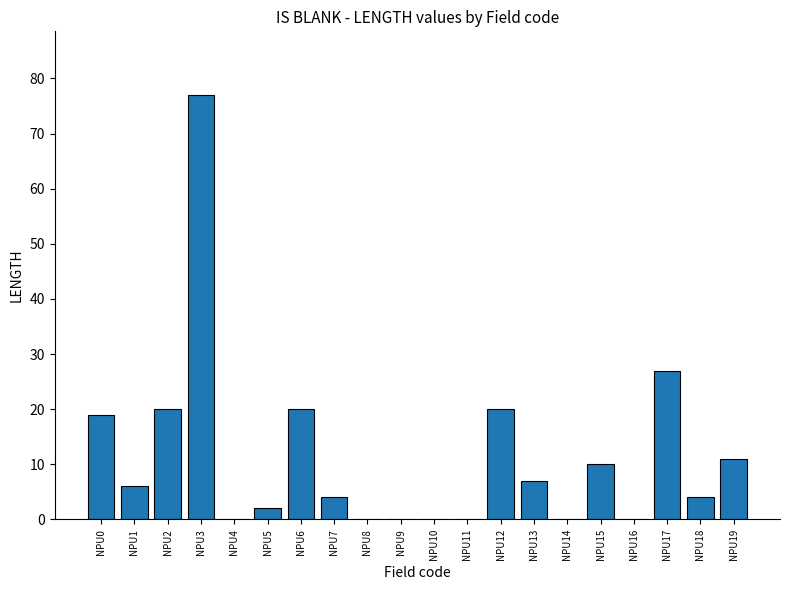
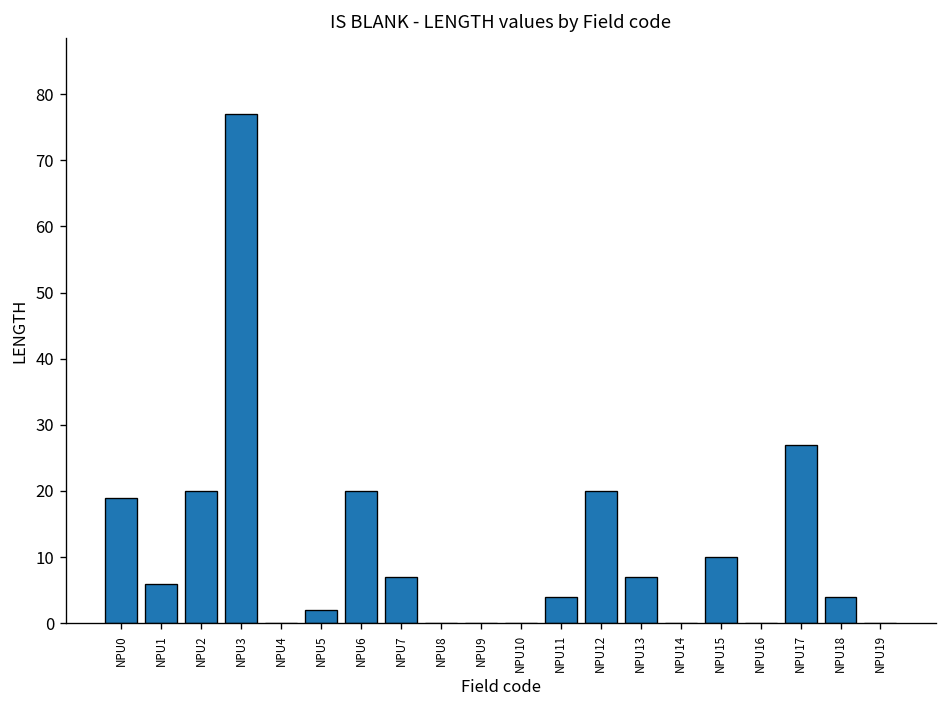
NPU7: 4 -> 7
NPU11: 0 -> 4
NPU19: 11 -> 0
